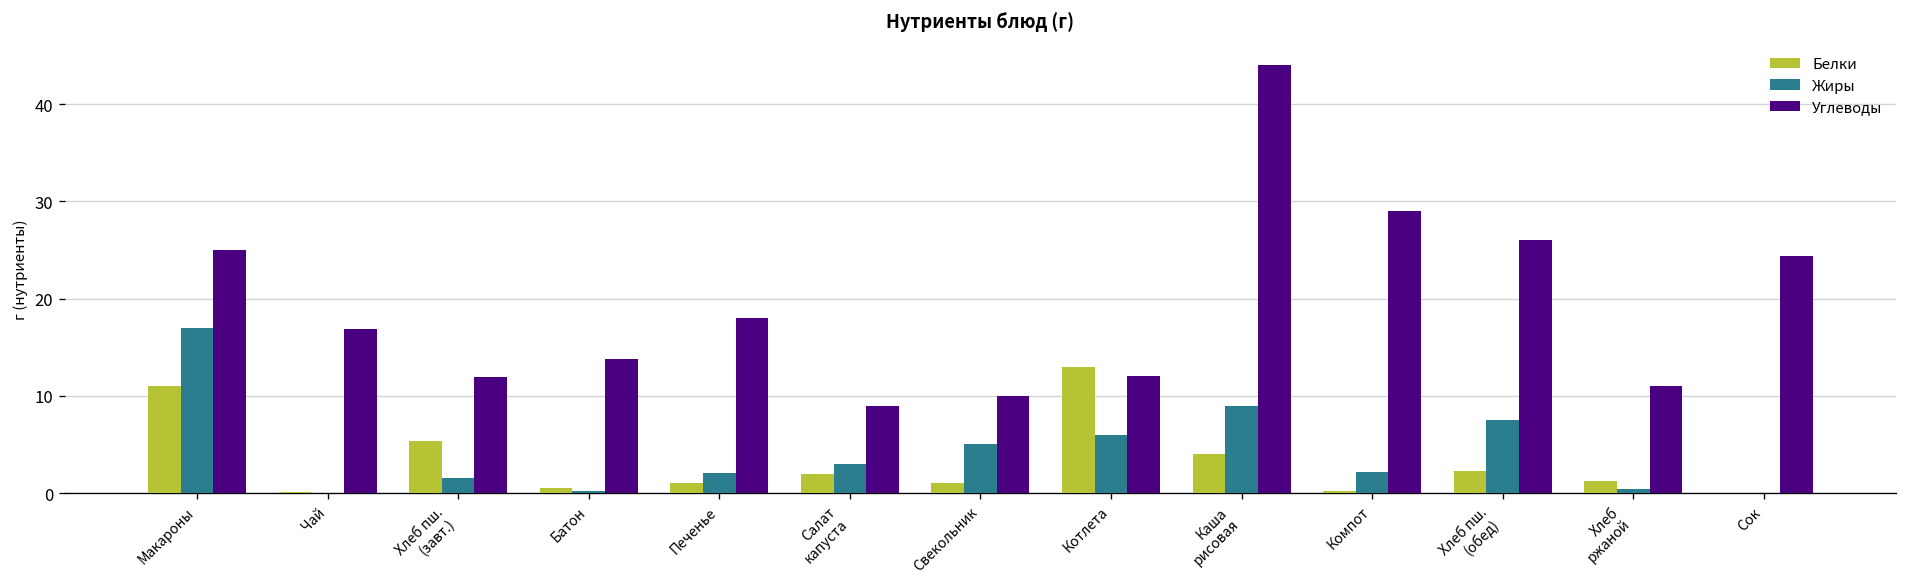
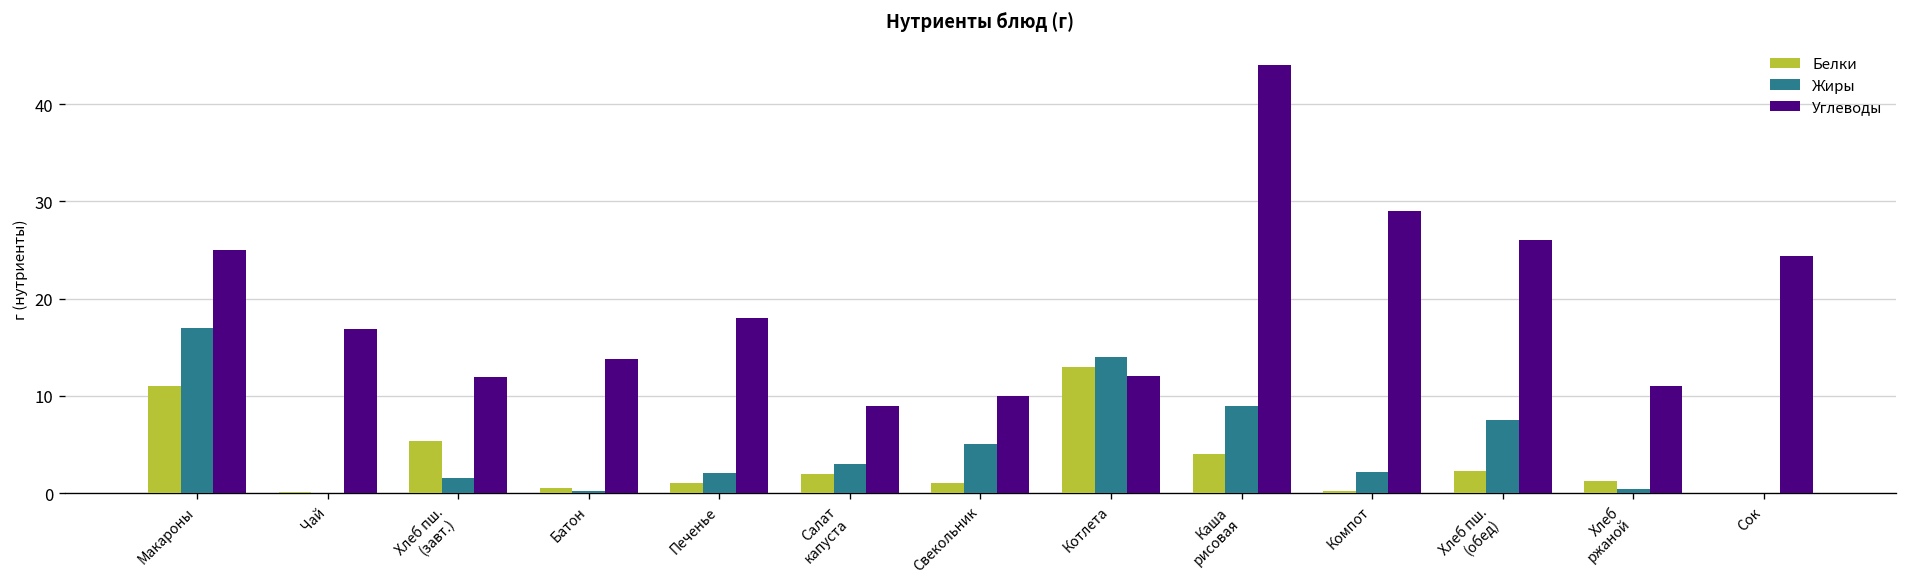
Жиры, Котлета: 6 -> 14
